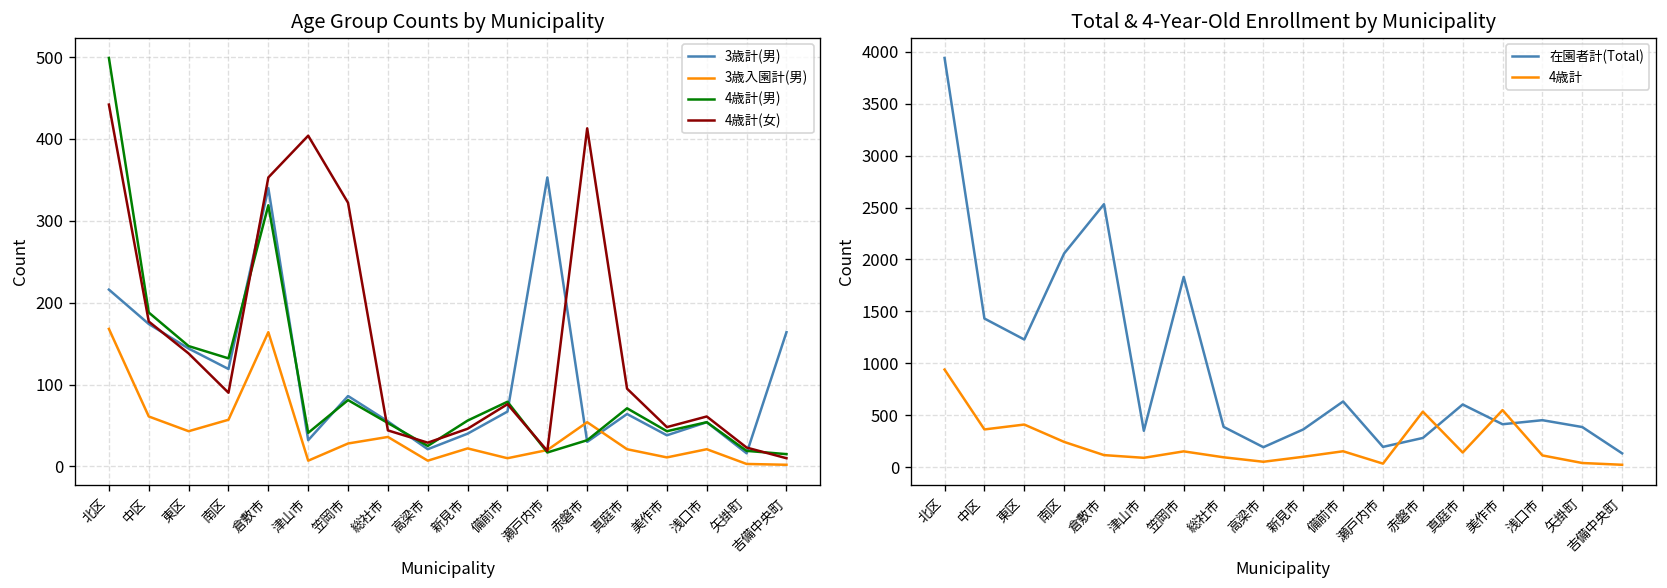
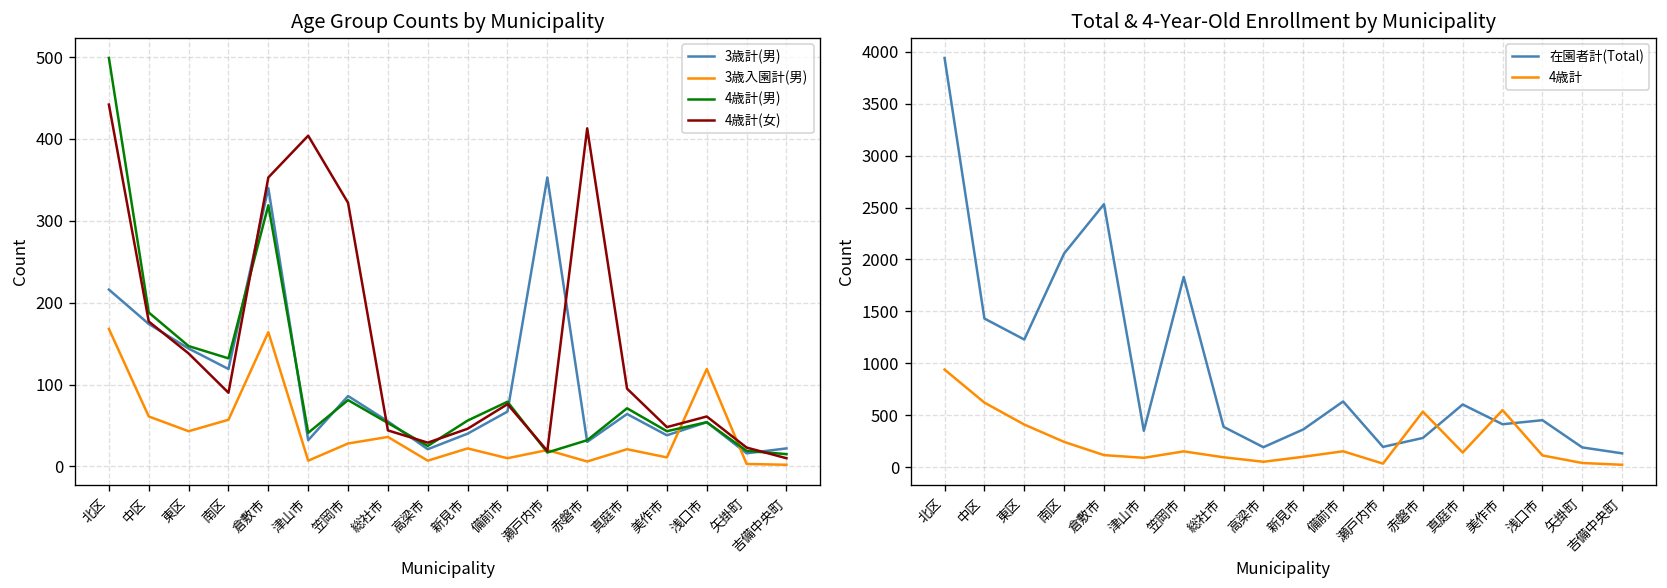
Age Group Counts by Municipality, 3歳入園計(男), 赤磐市: 50 -> 10
Age Group Counts by Municipality, 3歳入園計(男), 浅口市: 20 -> 120
Age Group Counts by Municipality, 3歳計(男), 吉備中央町: 160 -> 20
Total & 4-Year-Old Enrollment by Municipality, 4歳計, 中区: 400 -> 600
Total & 4-Year-Old Enrollment by Municipality, 在園者計(Total), 矢掛町: 400 -> 200
